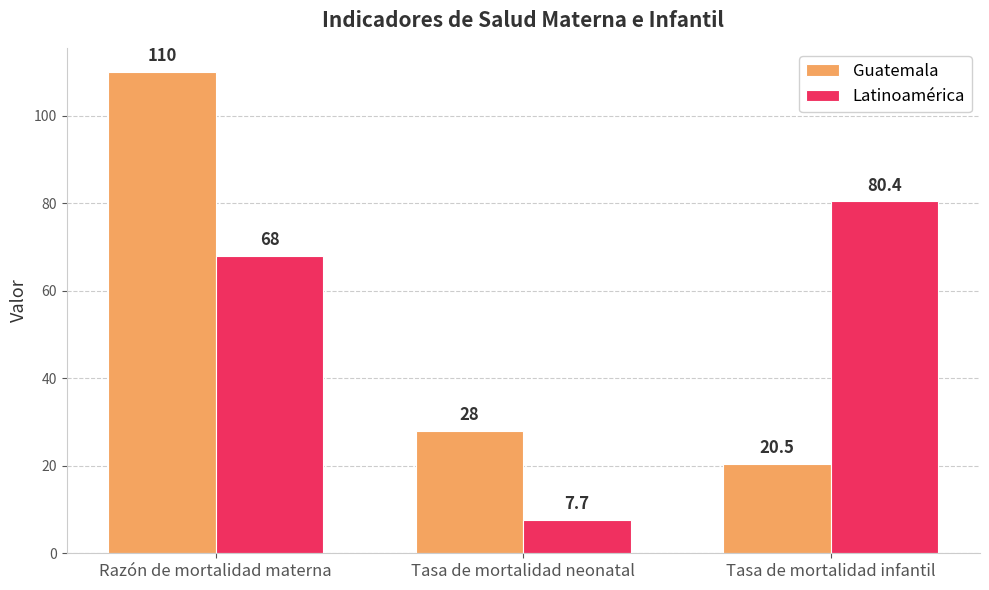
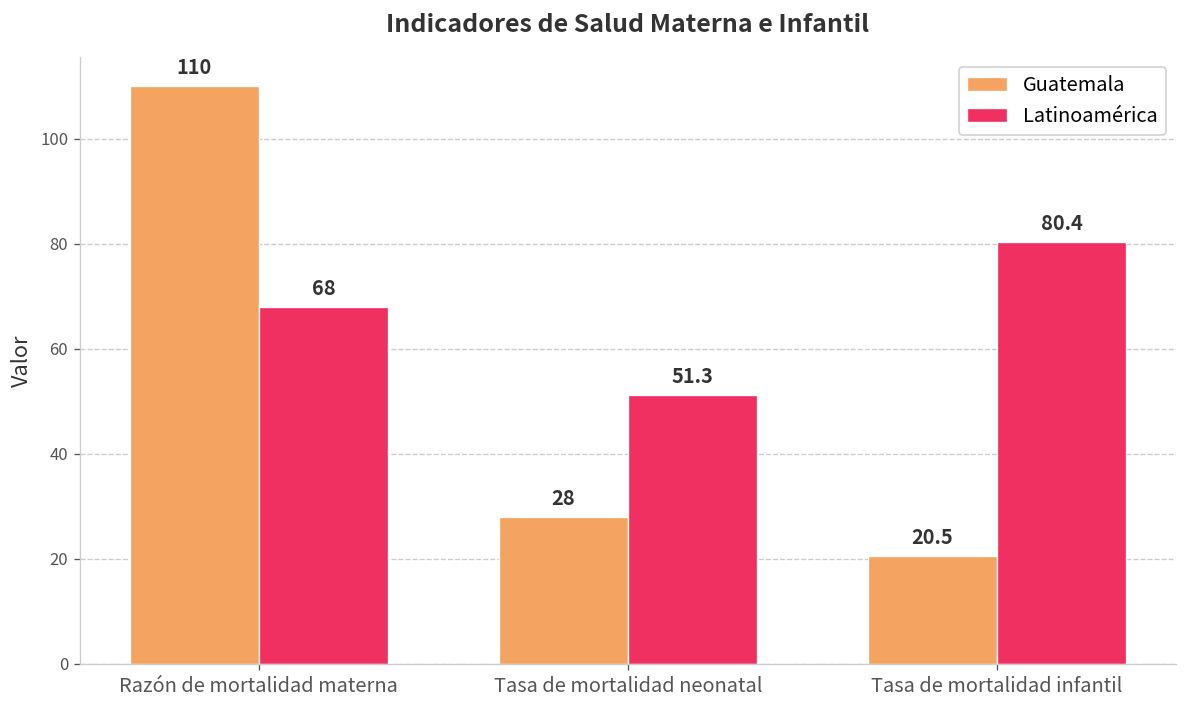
Latinoamérica, Tasa de mortalidad neonatal: 7.7 -> 51.3
